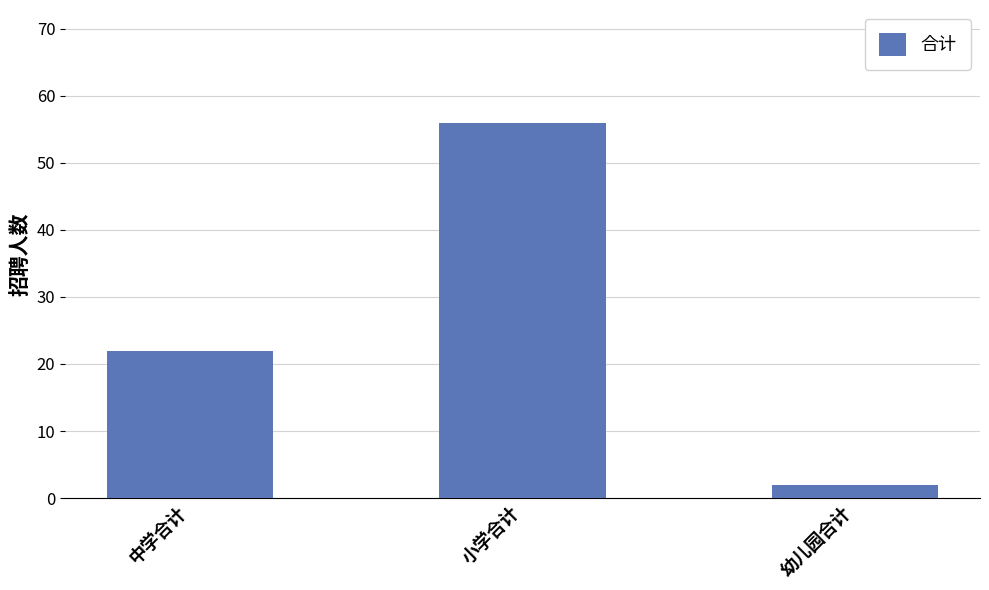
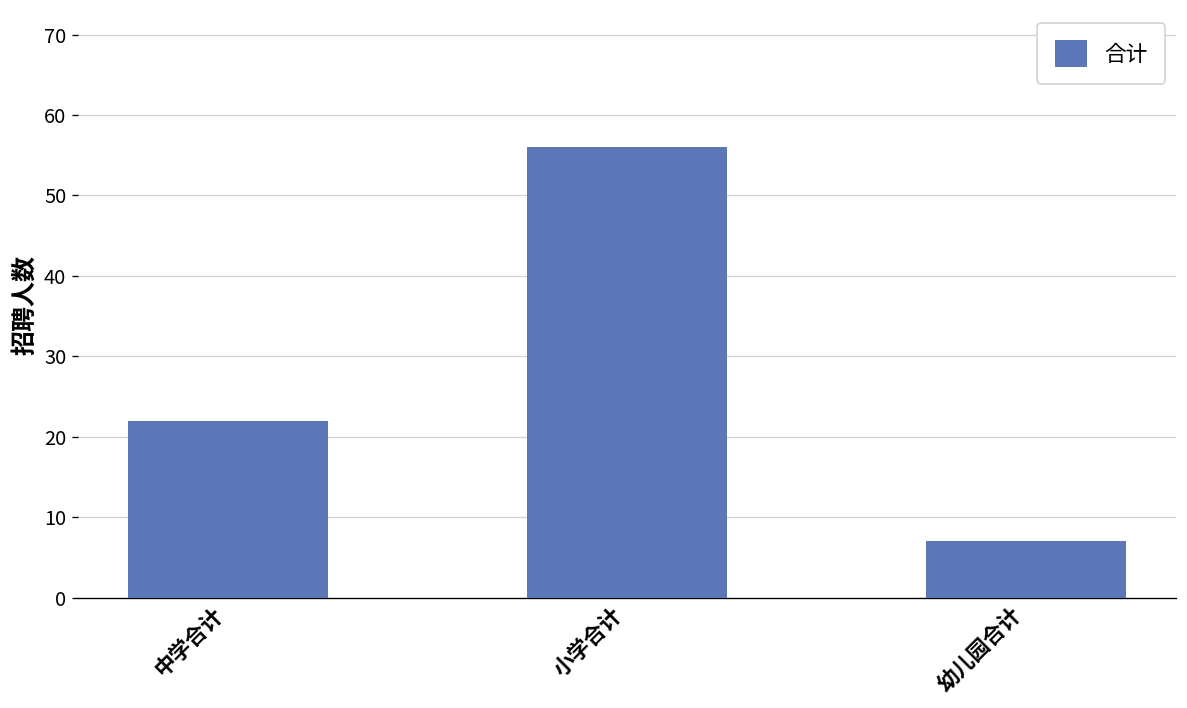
幼儿园合计: 2 -> 7
